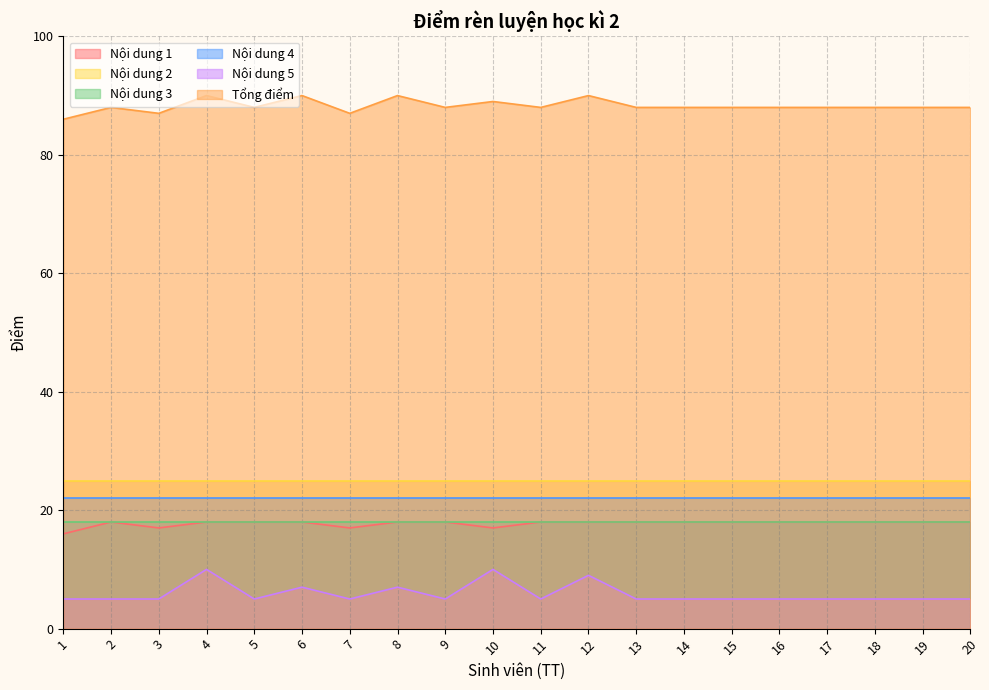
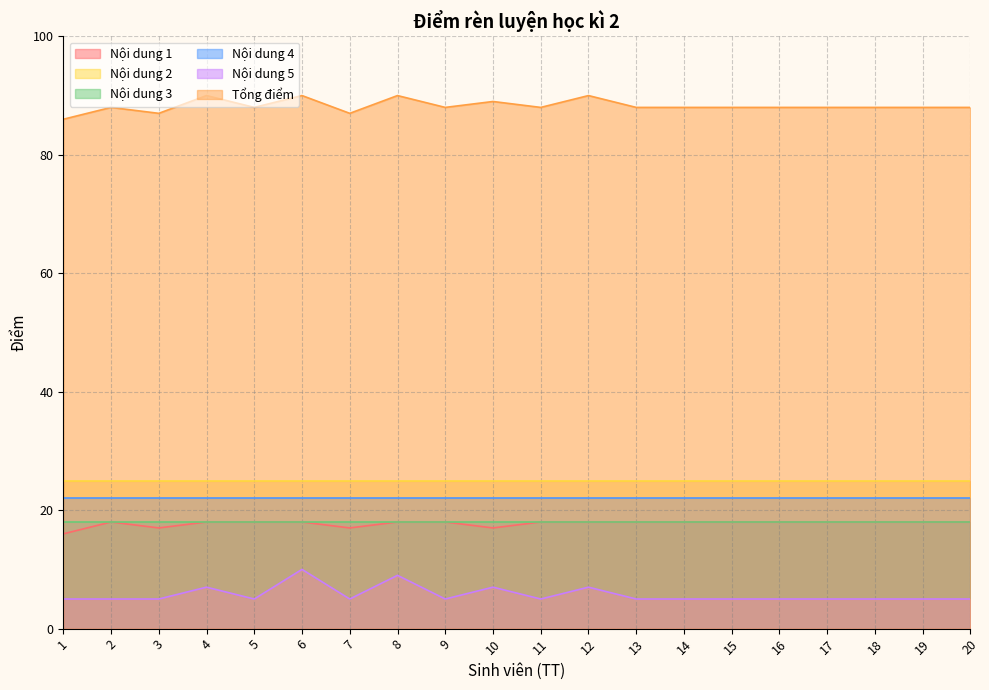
Nội dung 5, 4: 10 -> 7
Nội dung 5, 6: 7 -> 10
Nội dung 5, 8: 7 -> 9
Nội dung 5, 10: 10 -> 7
Nội dung 5, 12: 9 -> 7
